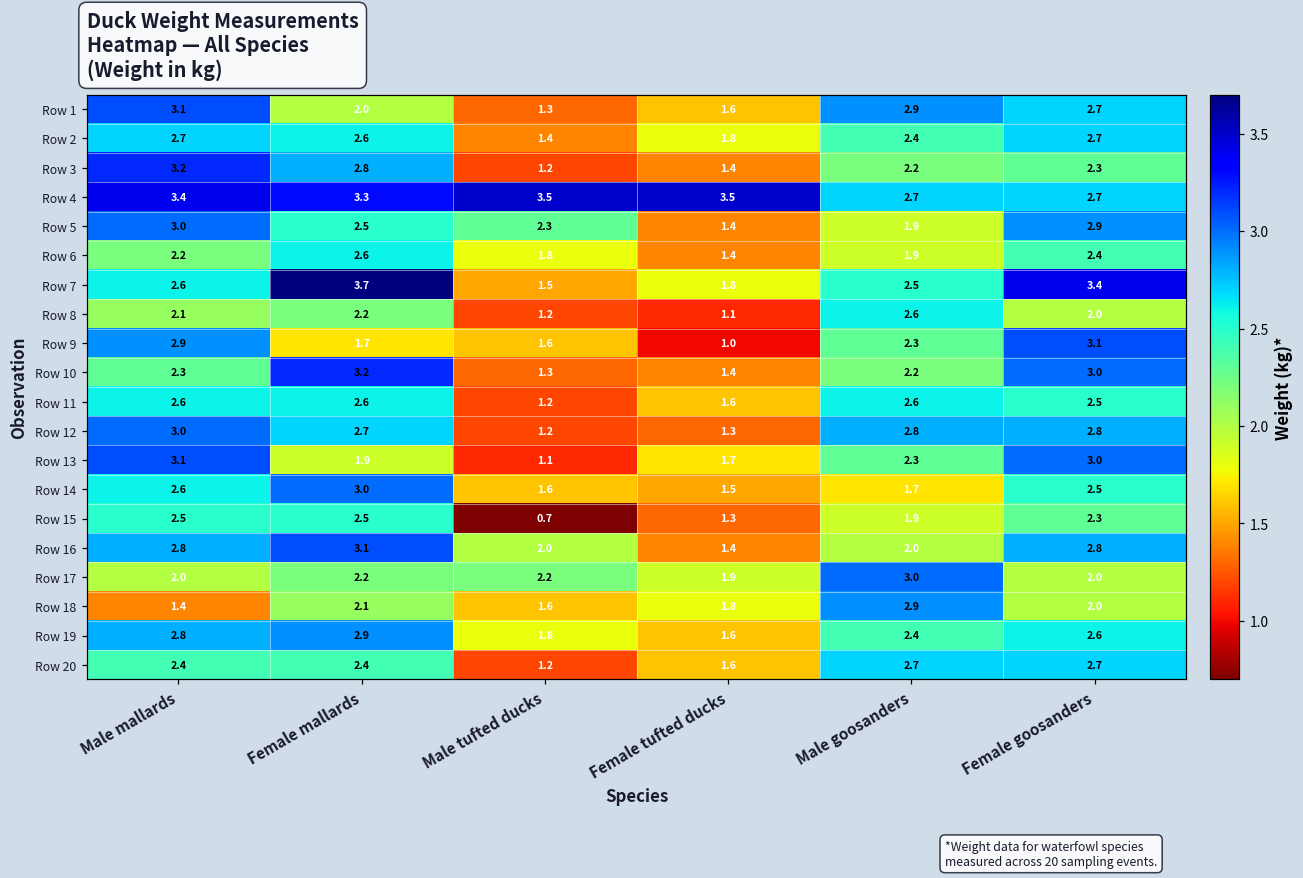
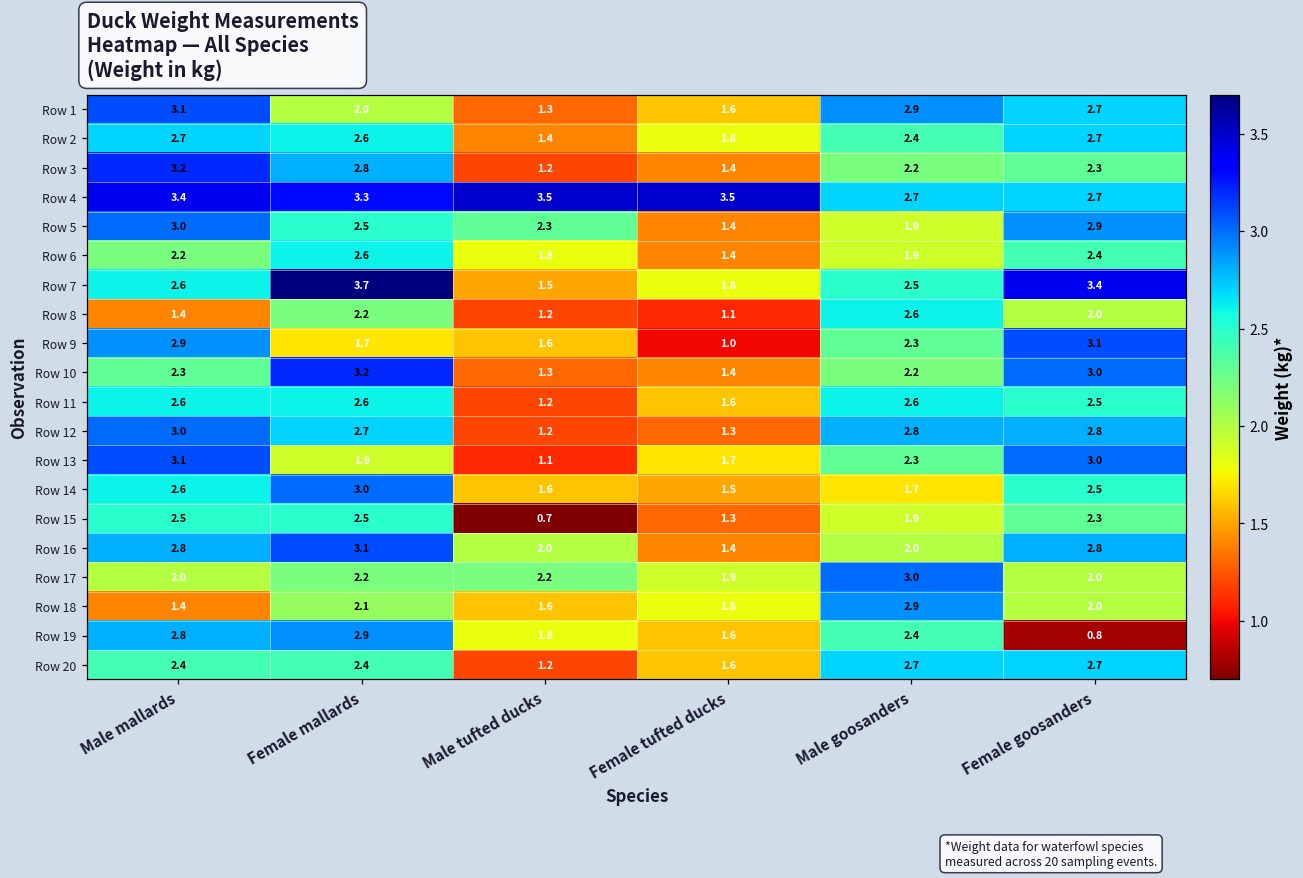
Row 8, Male mallards: 2.1 -> 1.4
Row 19, Female goosanders: 2.6 -> 0.8
